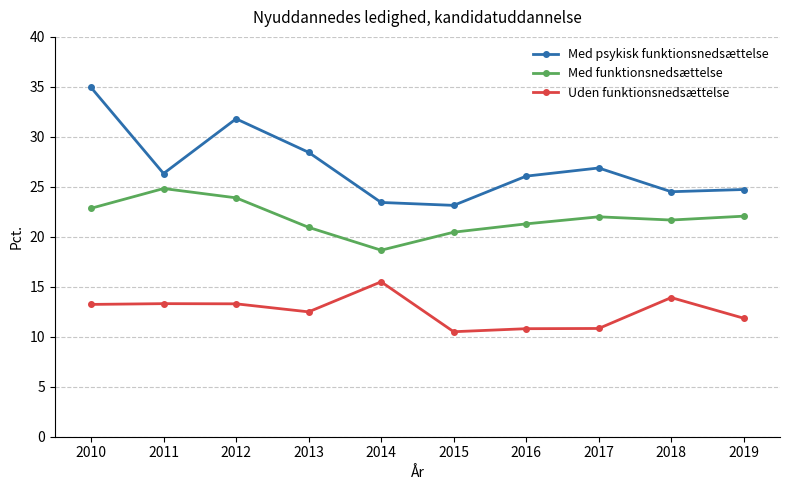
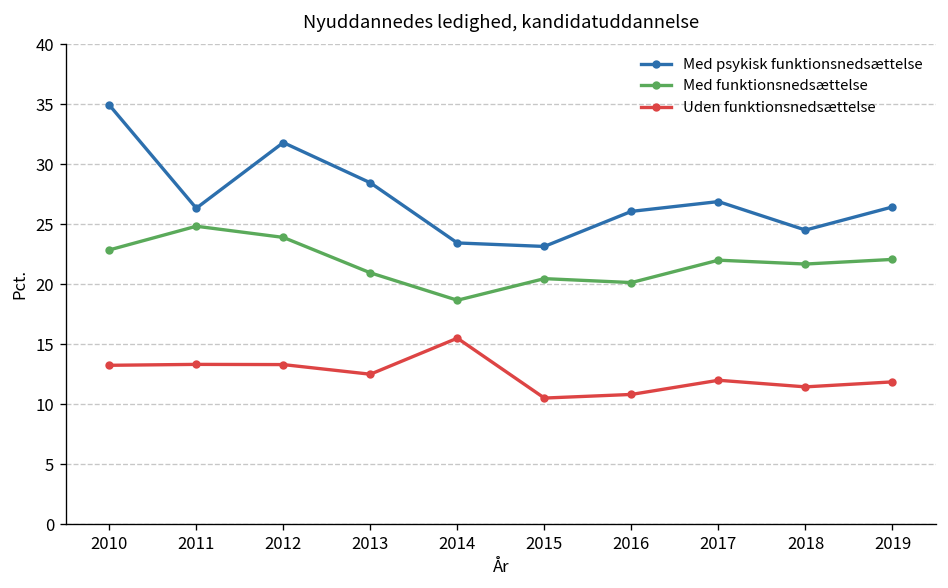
Med funktionsnedsættelse, 2016: 21 -> 20
Uden funktionsnedsættelse, 2017: 11 -> 12
Uden funktionsnedsættelse, 2018: 14 -> 11
Med psykisk funktionsnedsættelse, 2019: 25 -> 26
